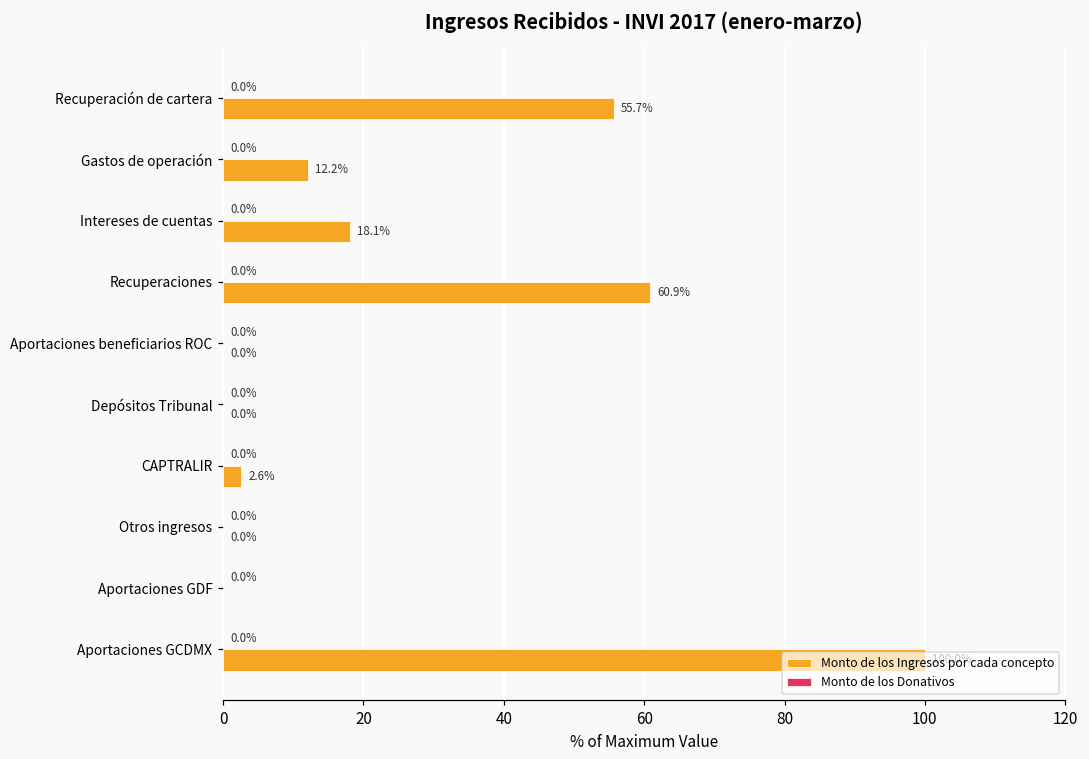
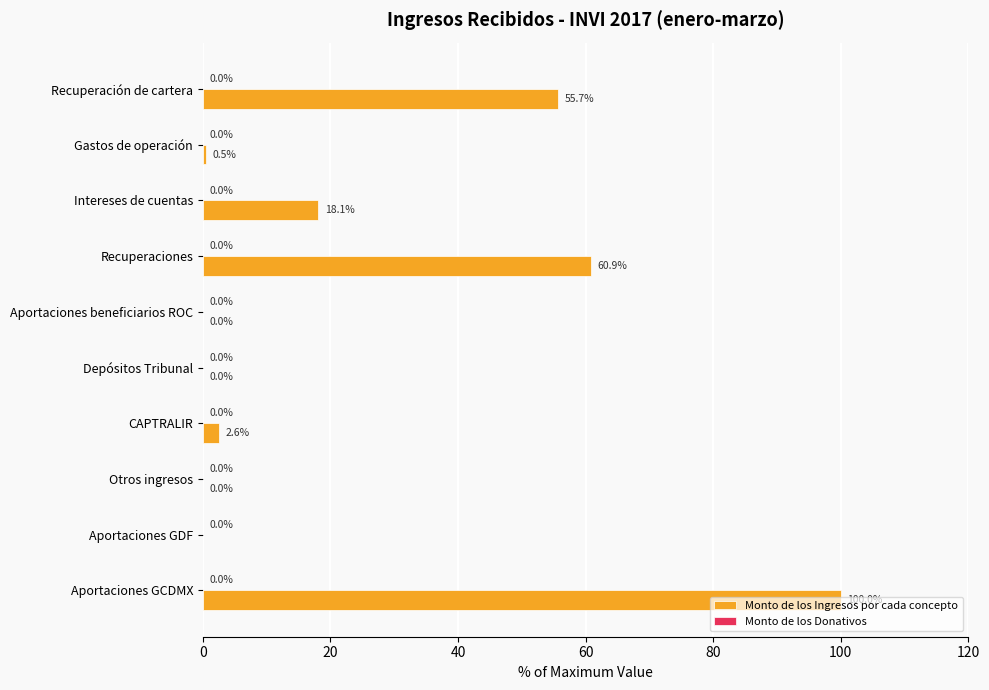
Monto de los Ingresos por cada concepto, Gastos de operación: 12.2% -> 0.5%
